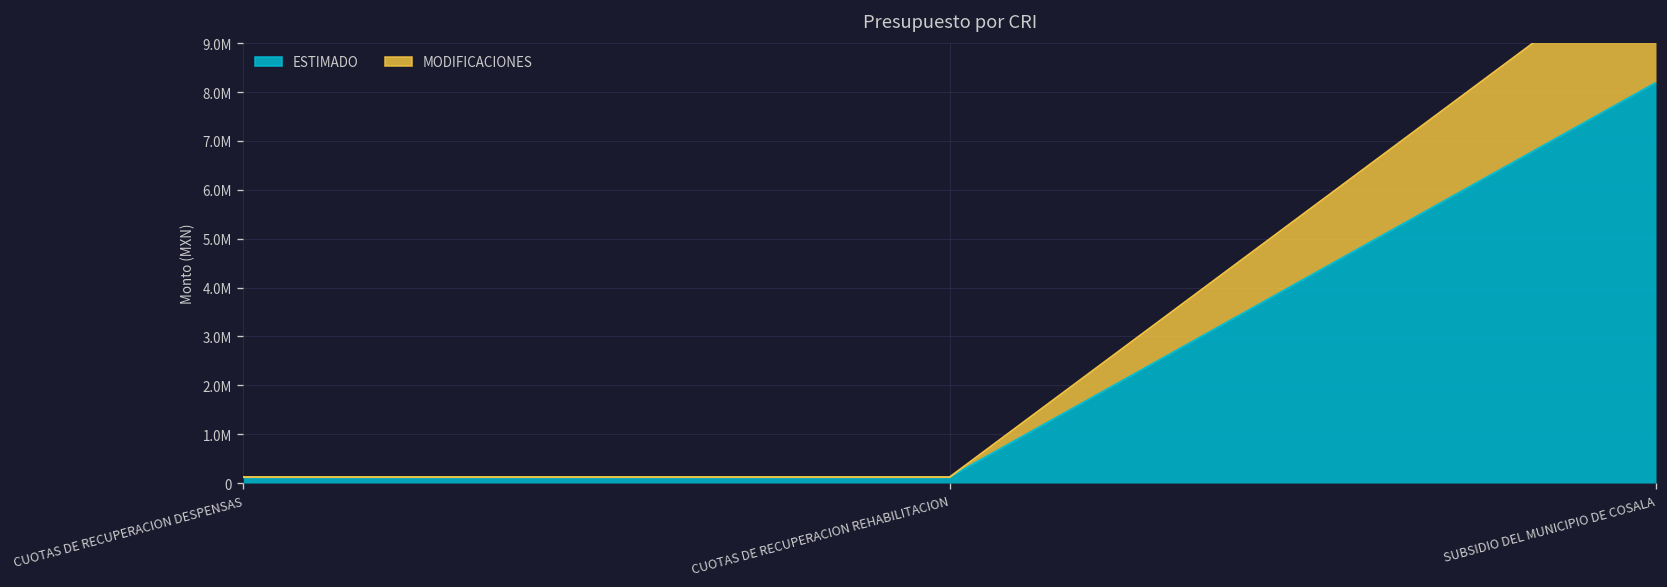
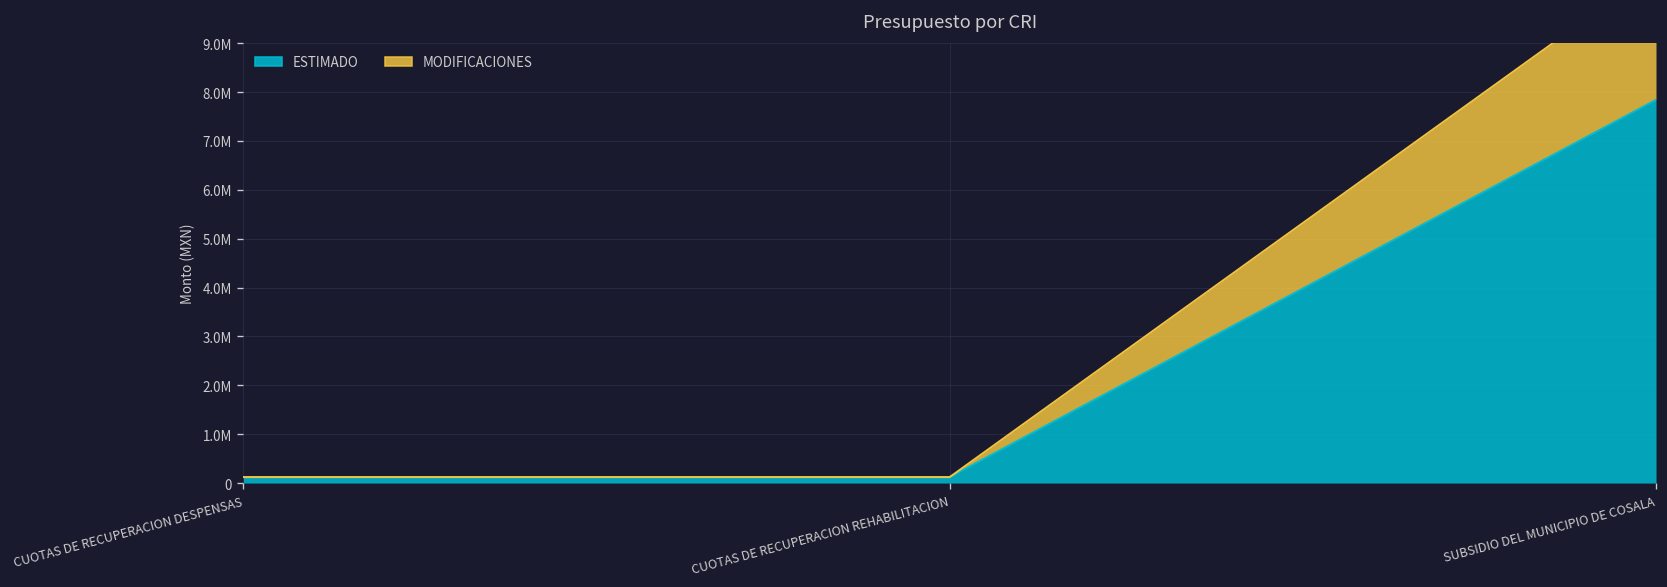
ESTIMADO, SUBSIDIO DEL MUNICIPIO DE COSALA: 8200000 -> 7800000
